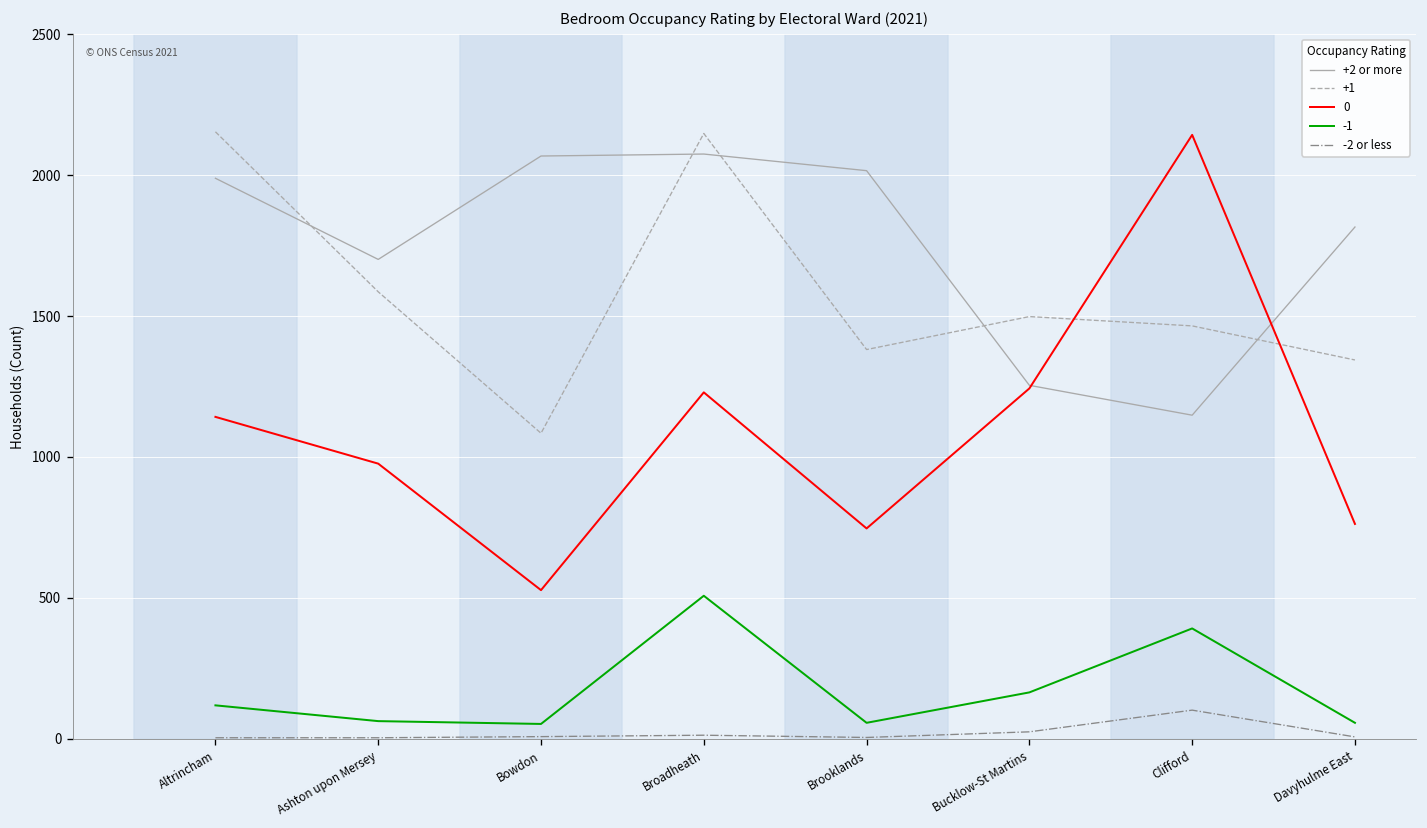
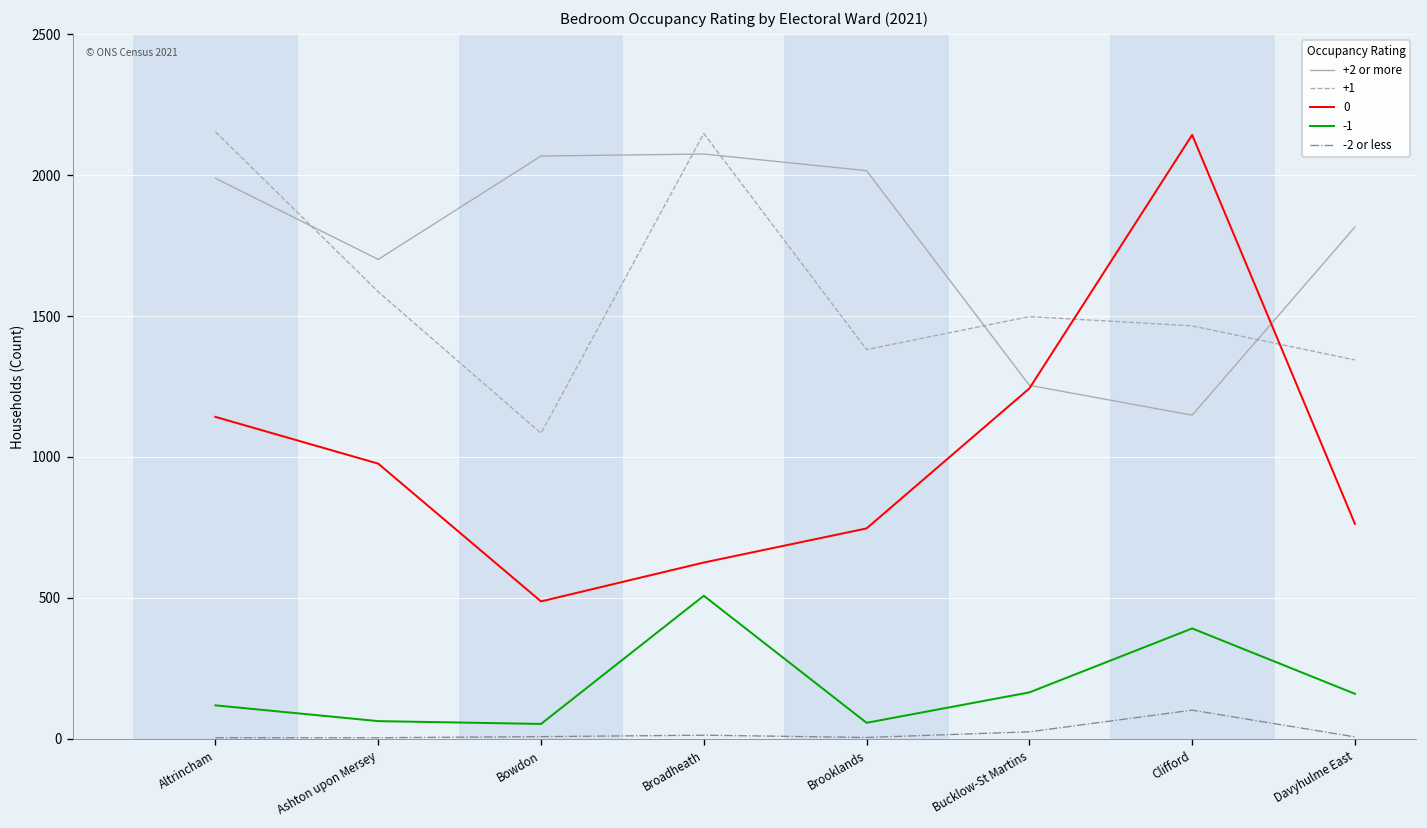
0, Bowdon: 530 -> 490
0, Broadheath: 1230 -> 630
-1, Davyhulme East: 60 -> 160
